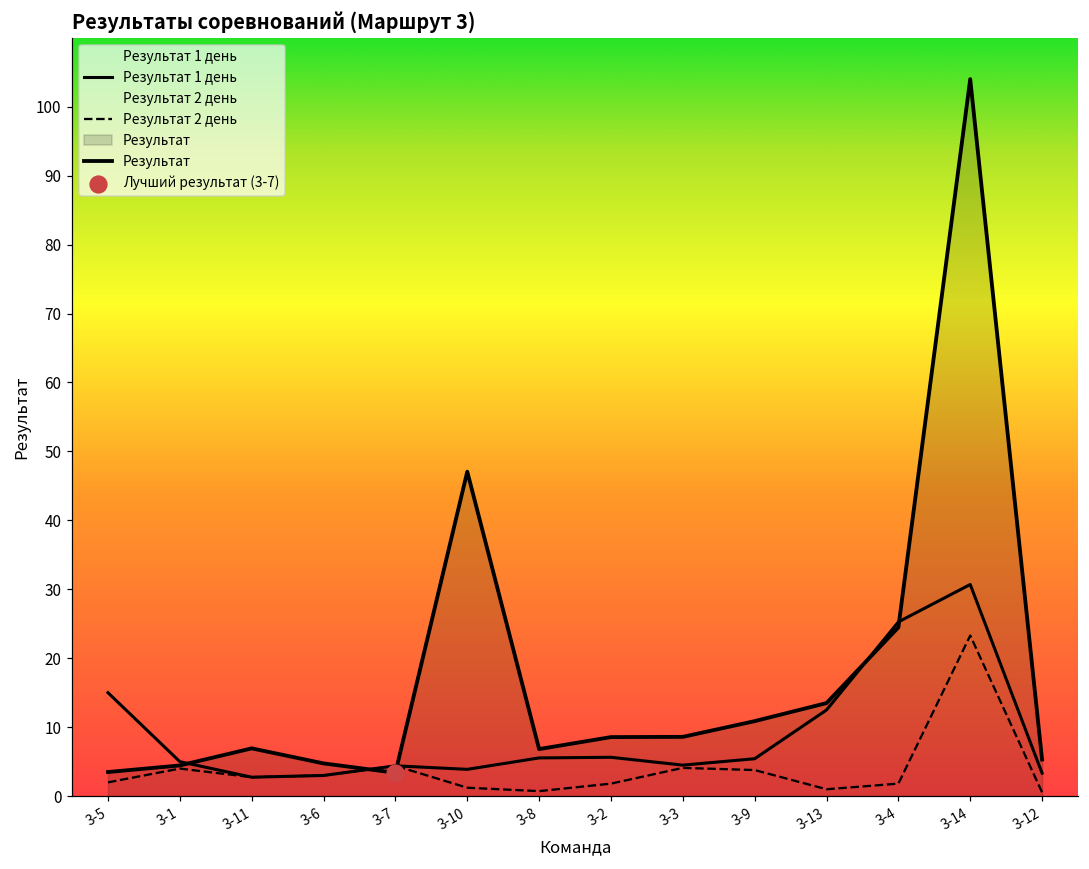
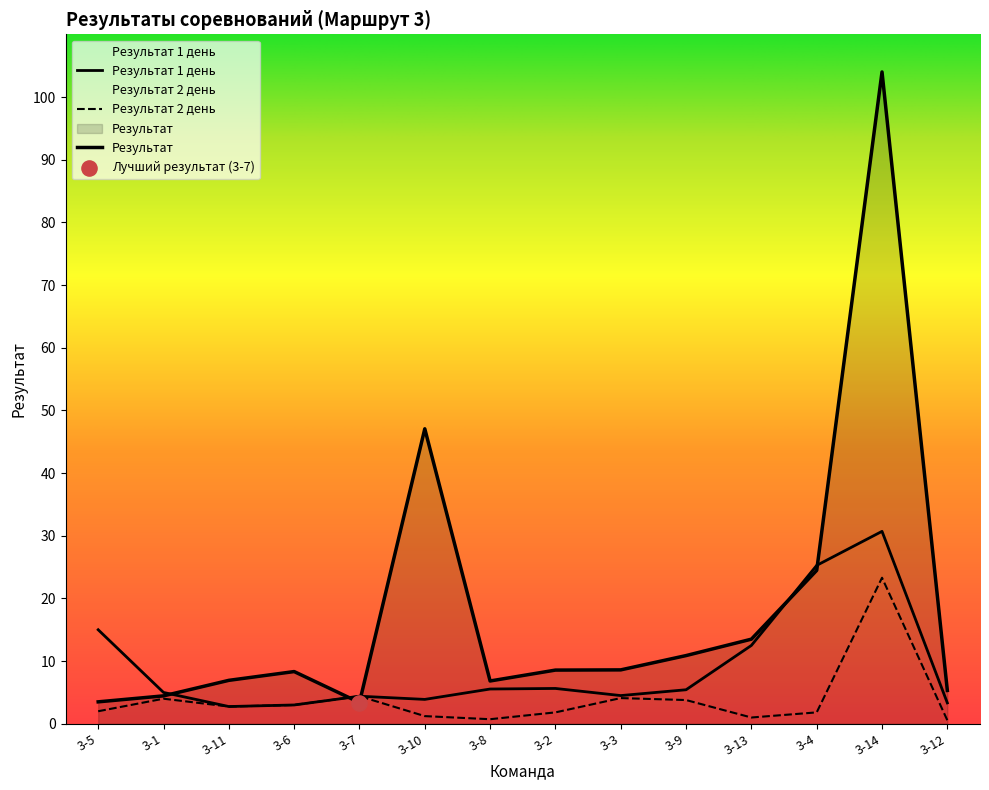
Результат, 3-6: 5 -> 8
